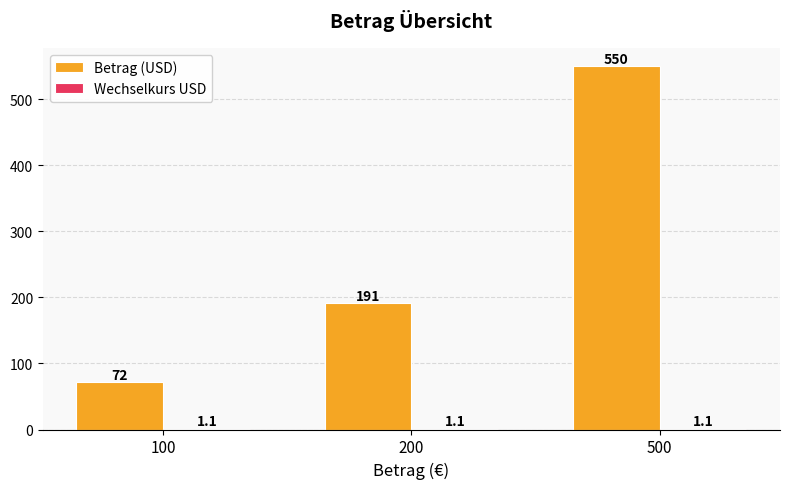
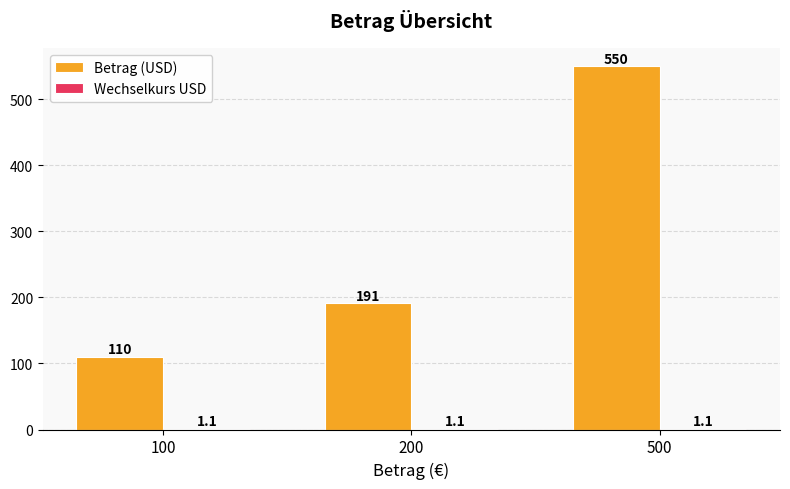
Betrag (USD), 100: 72 -> 110
